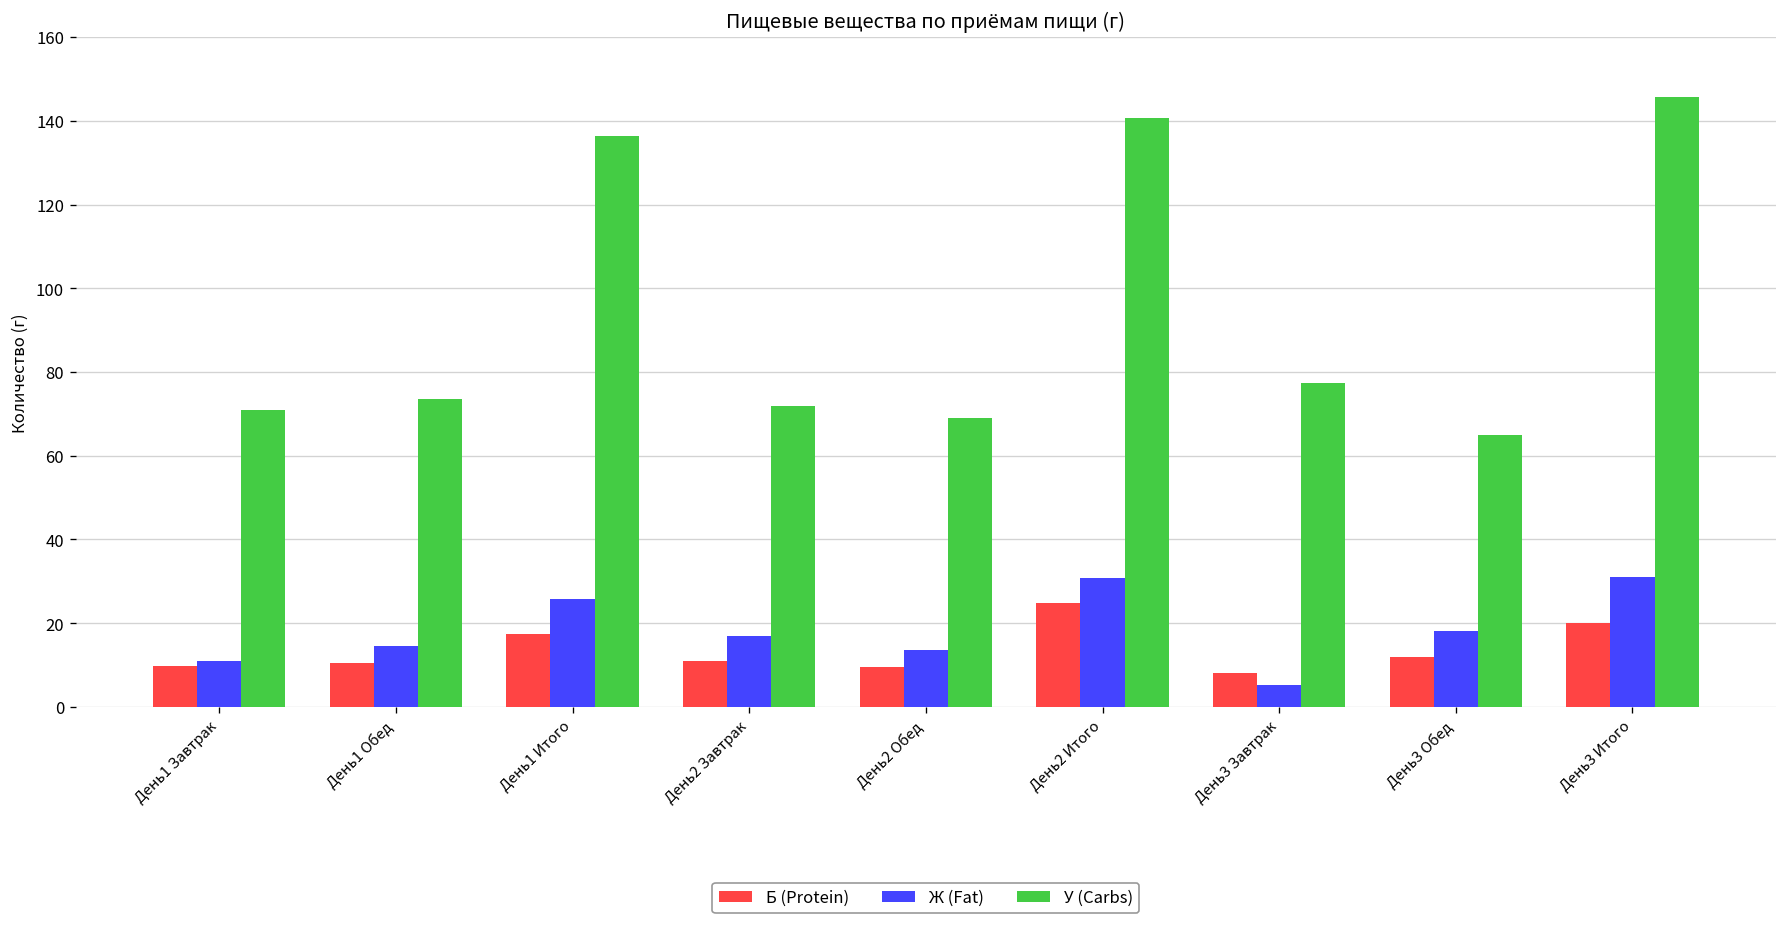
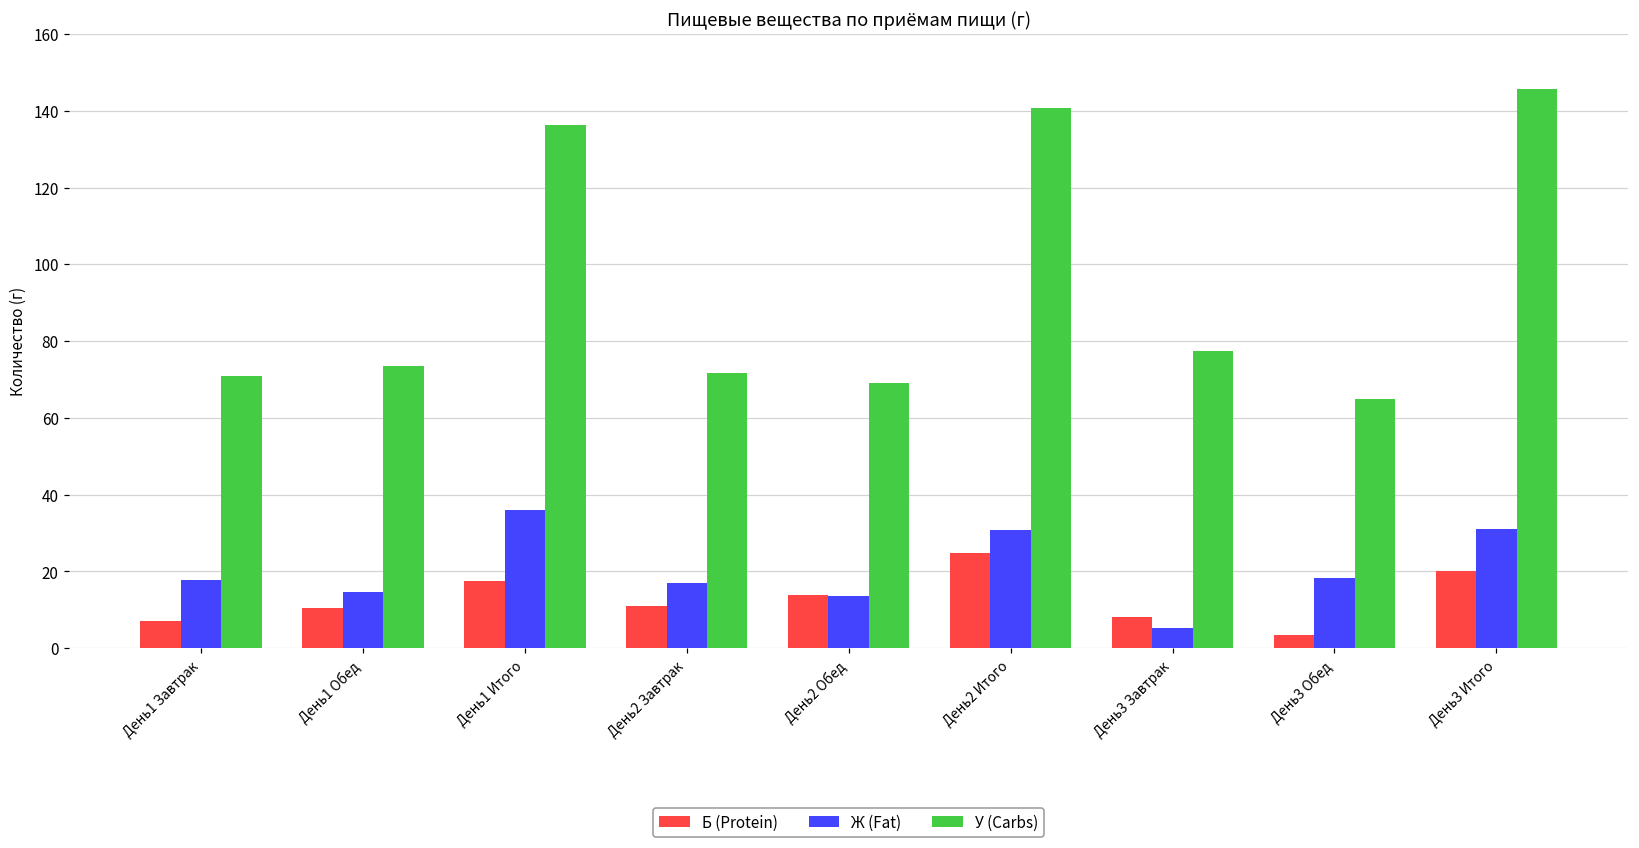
Б (Protein), День1 Завтрак: 10 -> 7
Ж (Fat), День1 Завтрак: 11 -> 18
Ж (Fat), День1 Итого: 26 -> 36
Б (Protein), День2 Обед: 9 -> 14
Б (Protein), День3 Обед: 12 -> 3
